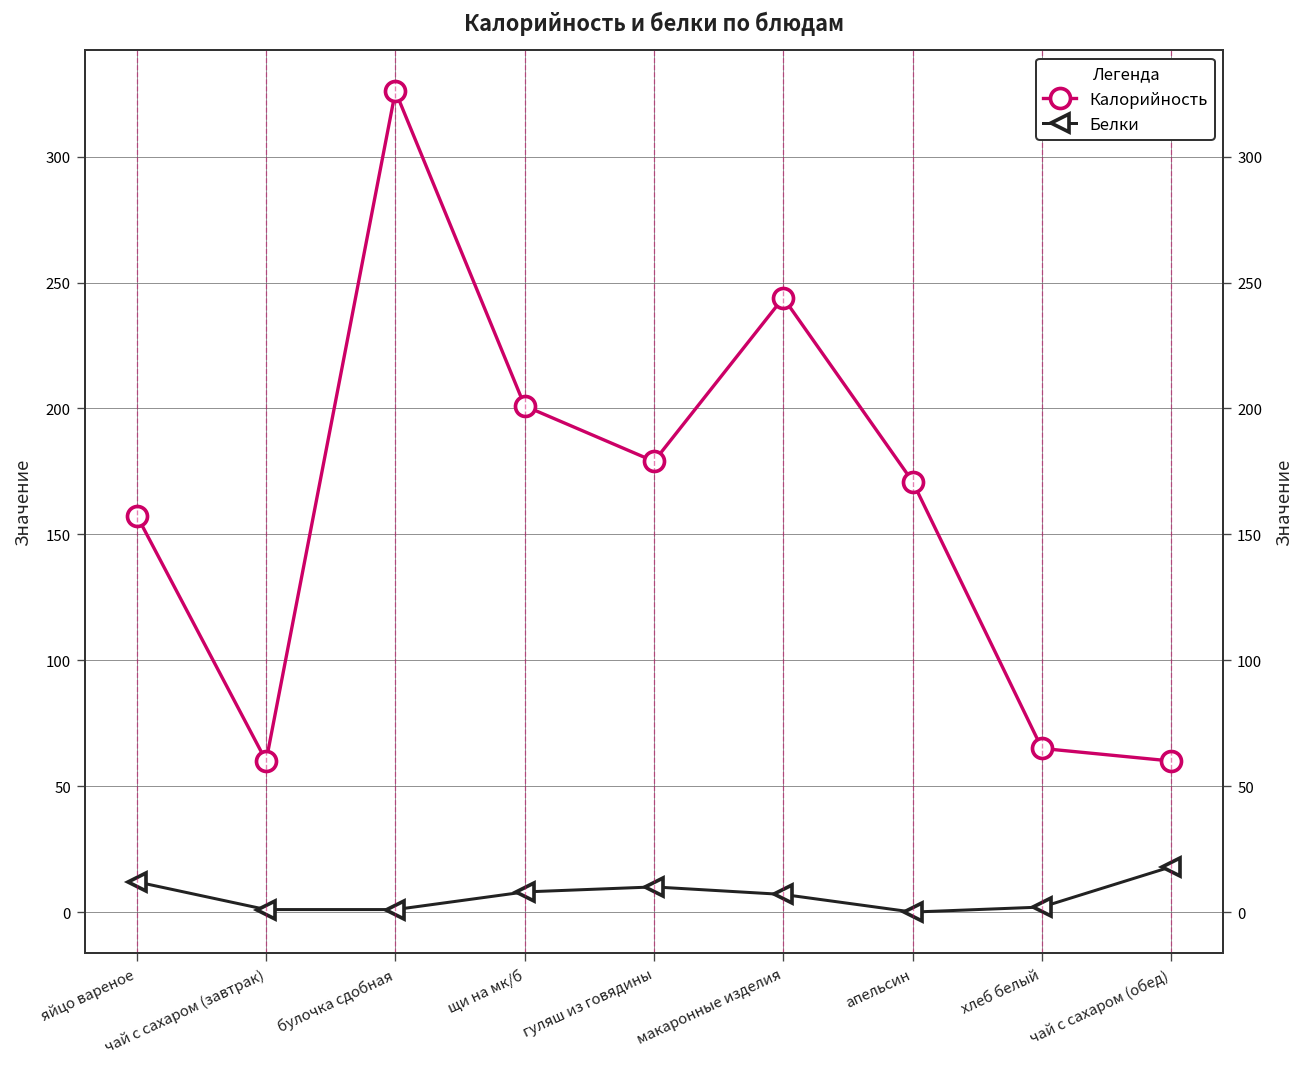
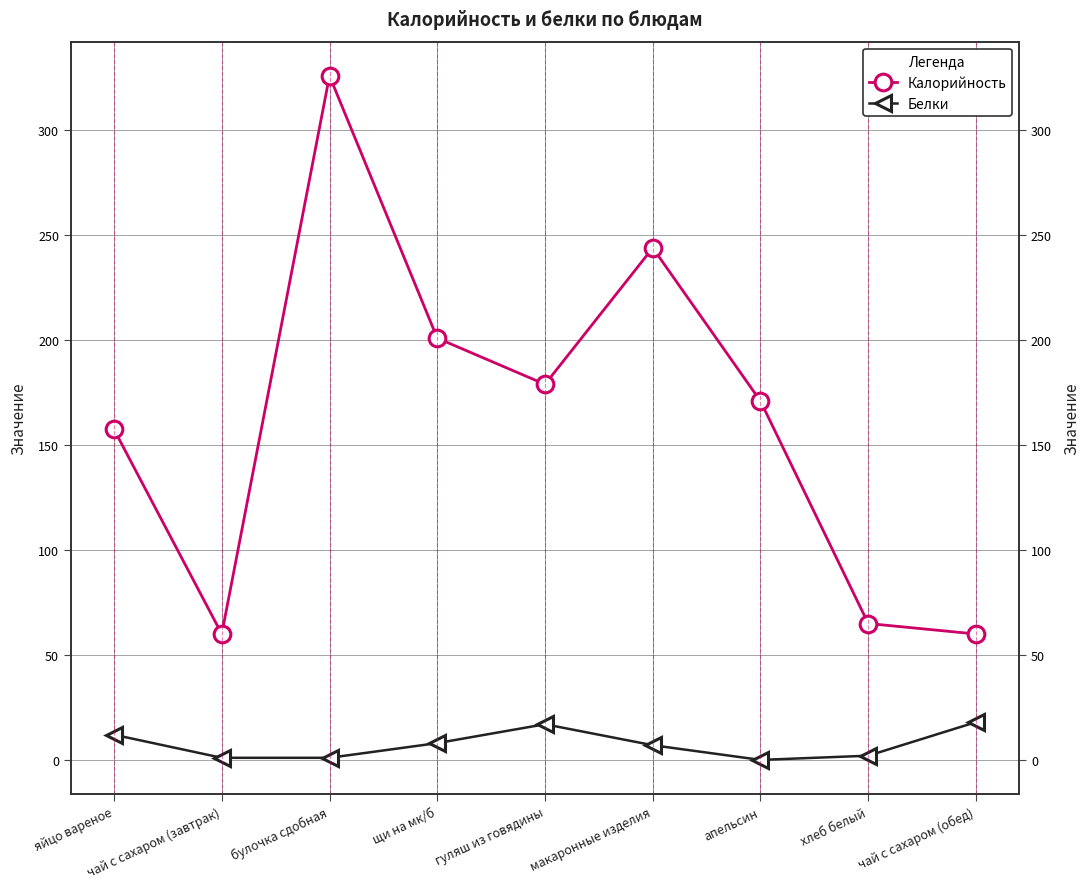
Белки, гуляш из говядины: 10 -> 17
